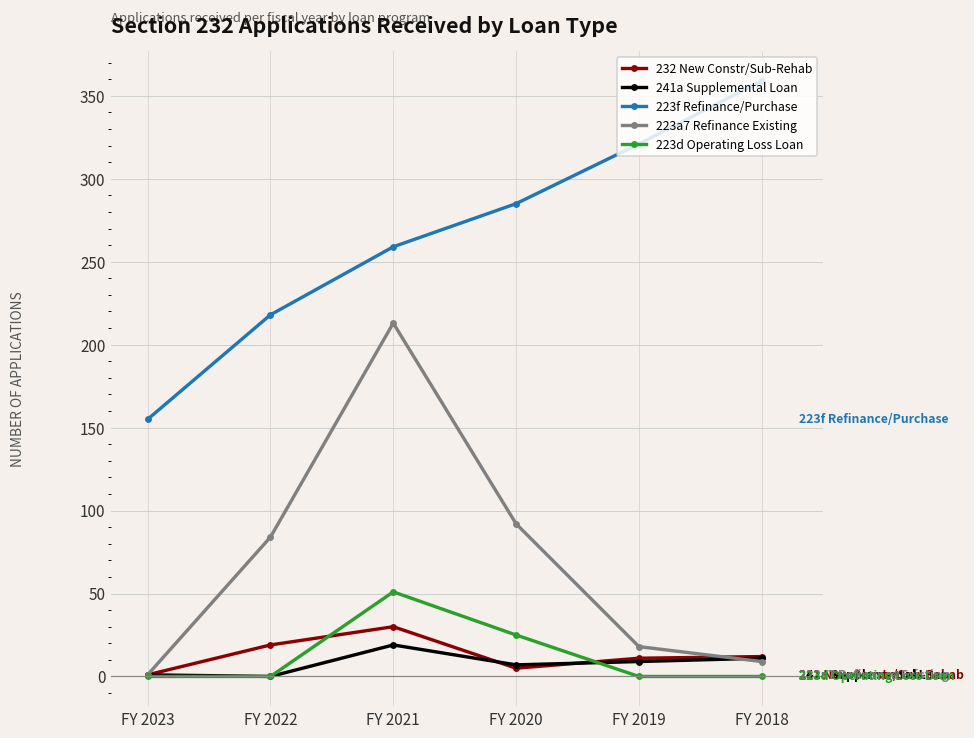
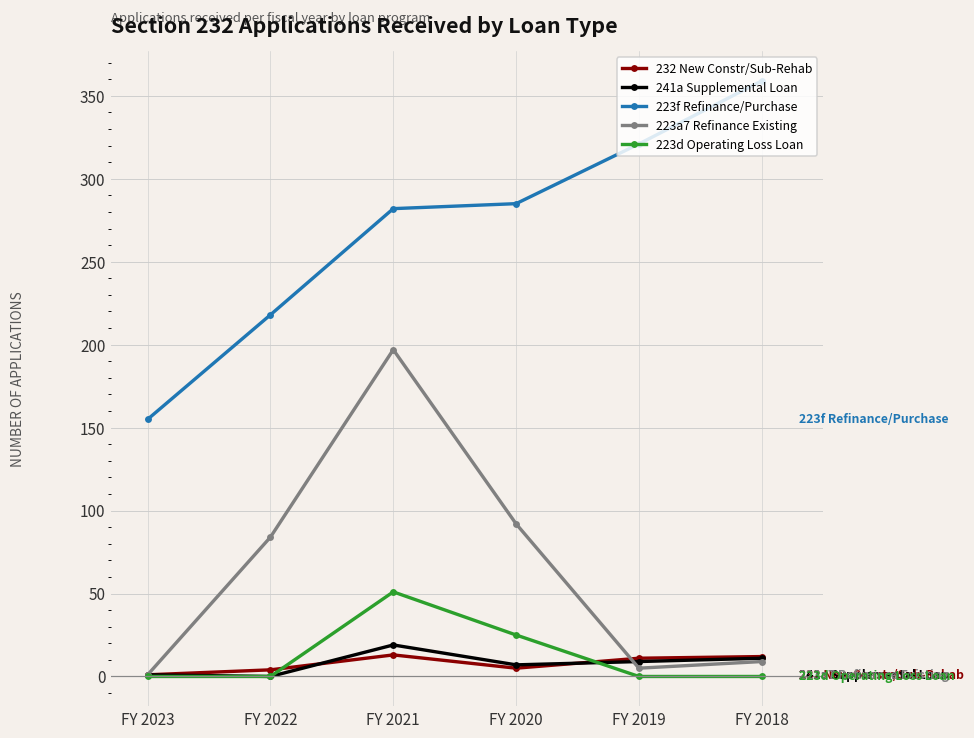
232 New Constr/Sub-Rehab, FY 2022: 19 -> 4
232 New Constr/Sub-Rehab, FY 2021: 30 -> 13
223f Refinance/Purchase, FY 2021: 259 -> 282
223a7 Refinance Existing, FY 2021: 213 -> 197
223a7 Refinance Existing, FY 2019: 18 -> 5
